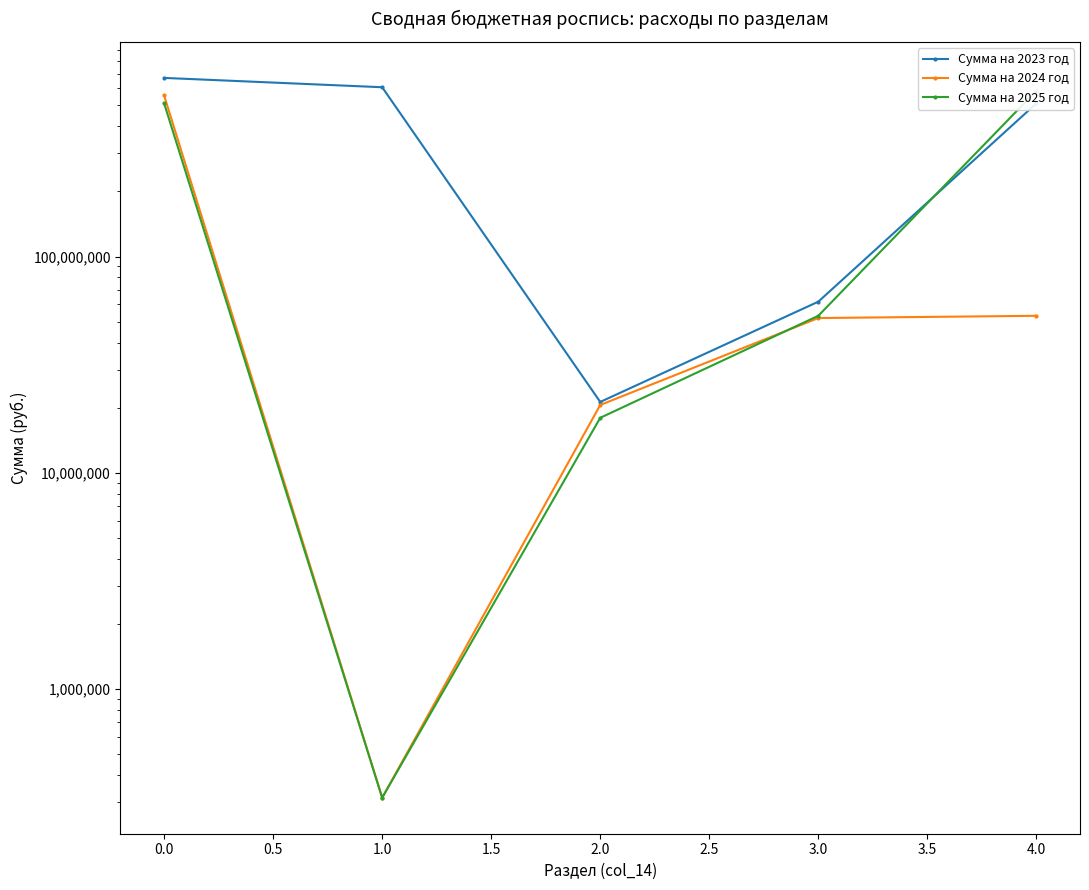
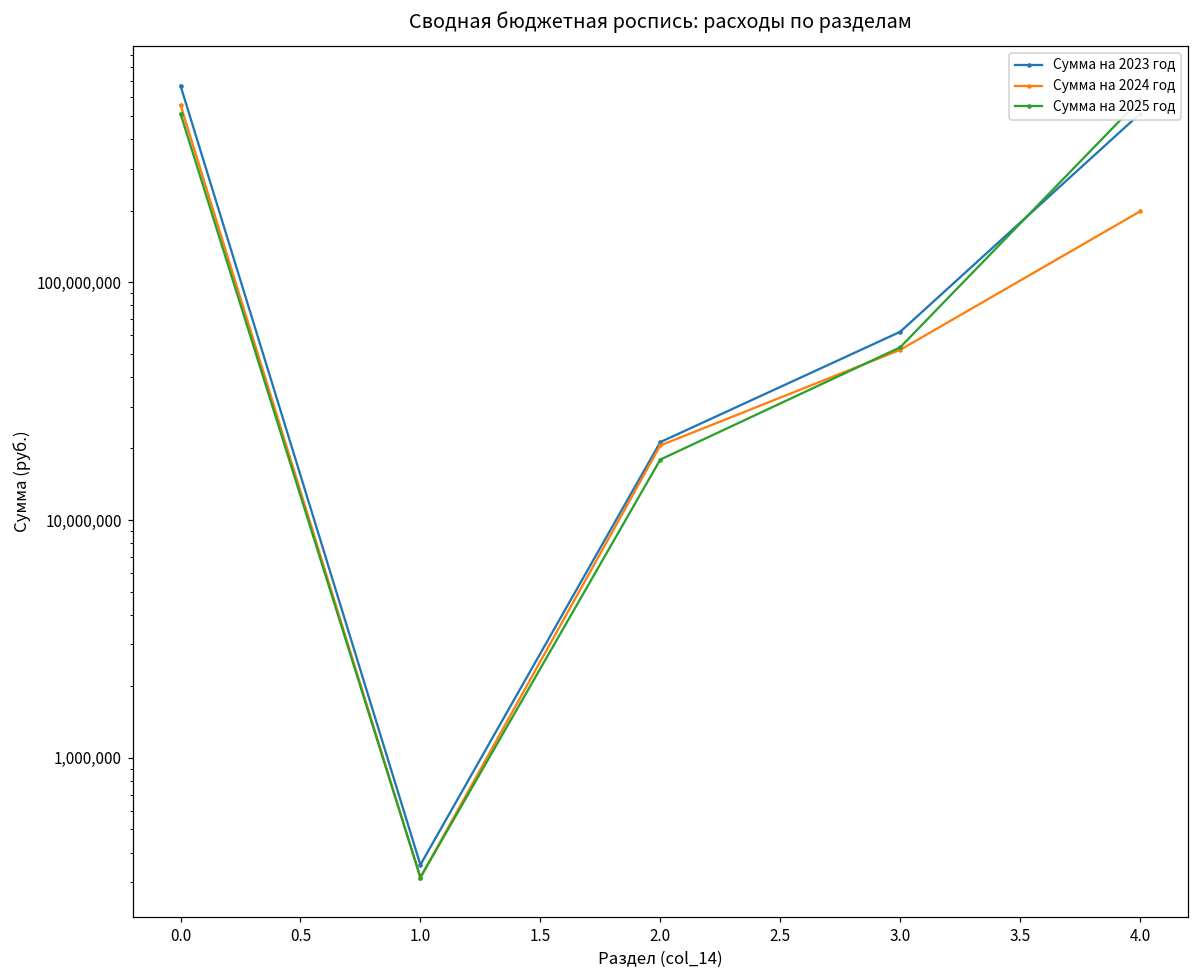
Сумма на 2023 год, 1.0: 610,000,000 -> 360,000
Сумма на 2024 год, 4.0: 53,000,000 -> 200,000,000
